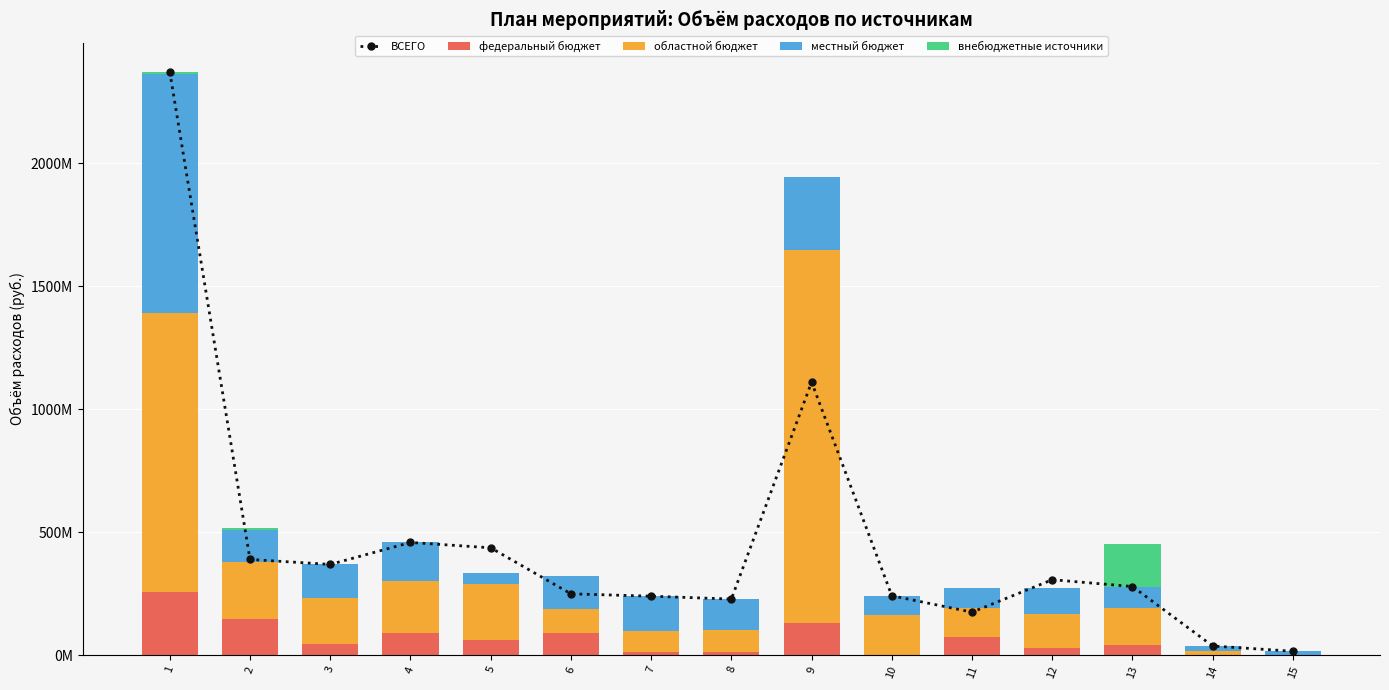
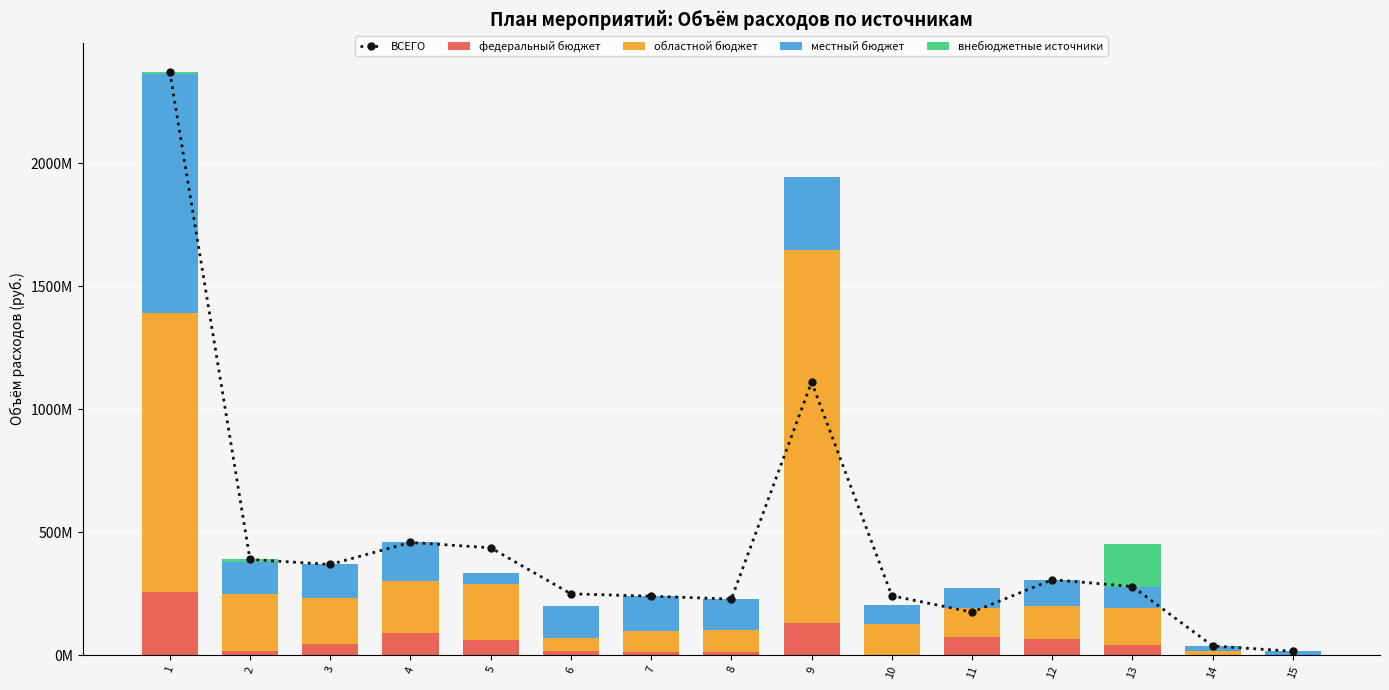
федеральный бюджет, 2: 150000000 -> 20000000
федеральный бюджет, 6: 90000000 -> 20000000
областной бюджет, 6: 100000000 -> 50000000
областной бюджет, 10: 160000000 -> 130000000
федеральный бюджет, 12: 30000000 -> 60000000
